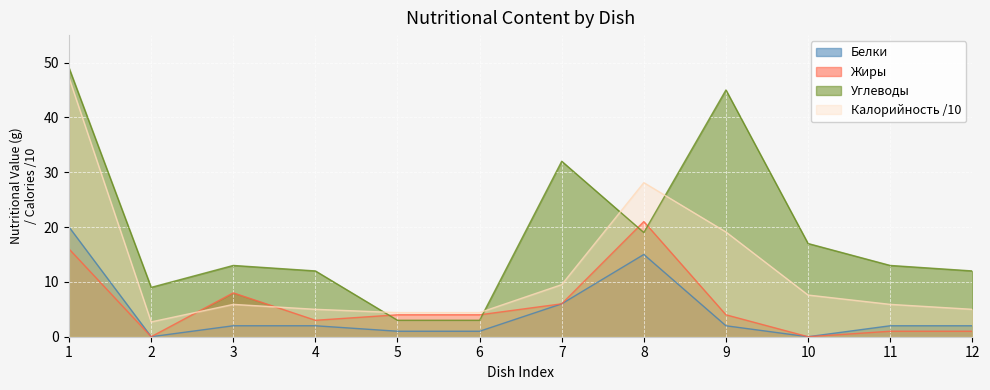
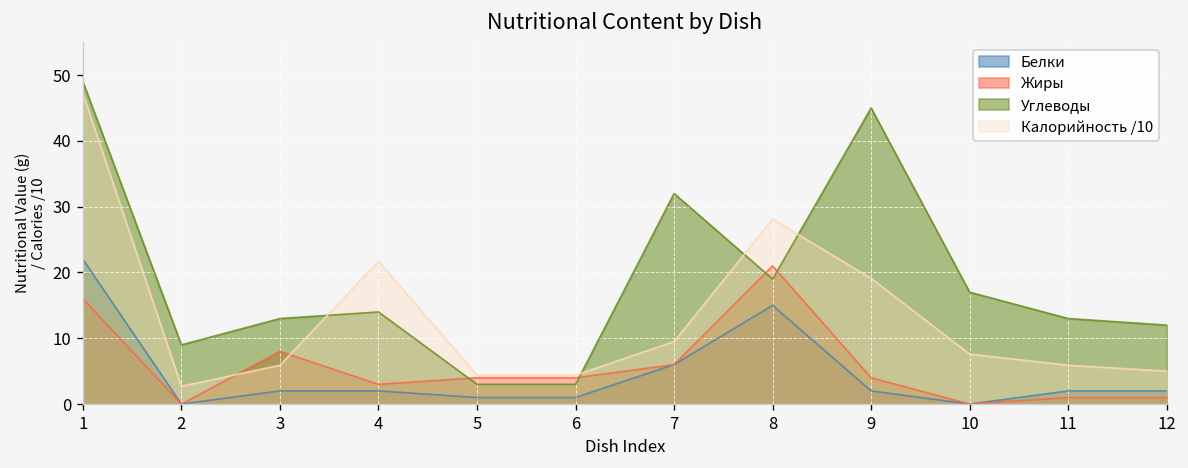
Белки, 1: 20 -> 22
Углеводы, 4: 12 -> 14
Калорийность /10, 4: 5 -> 22
